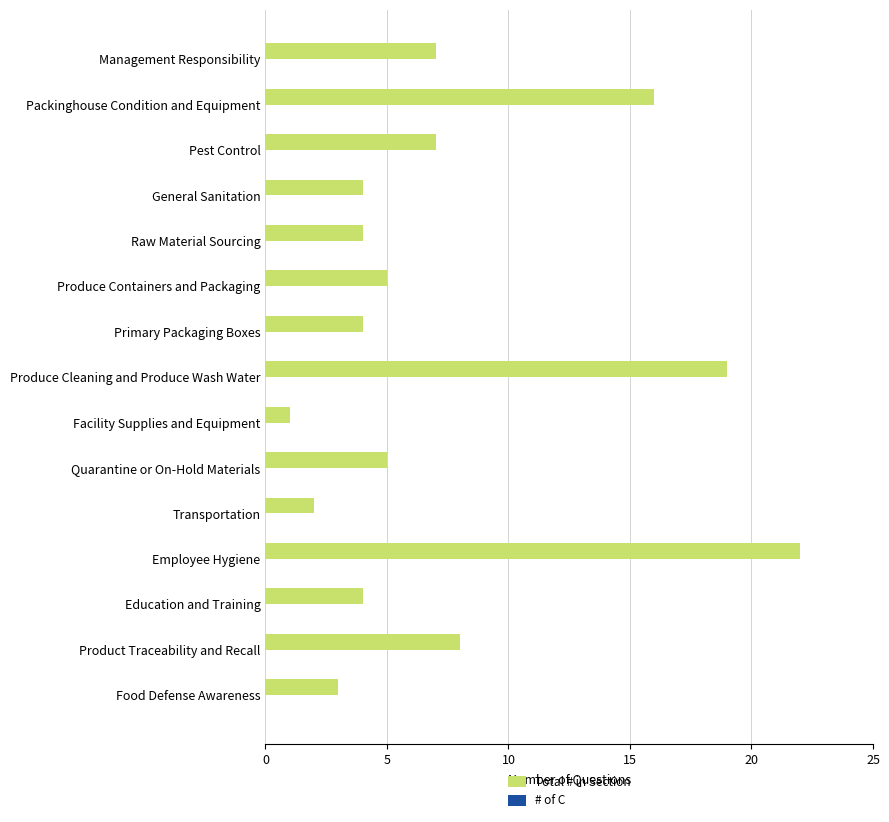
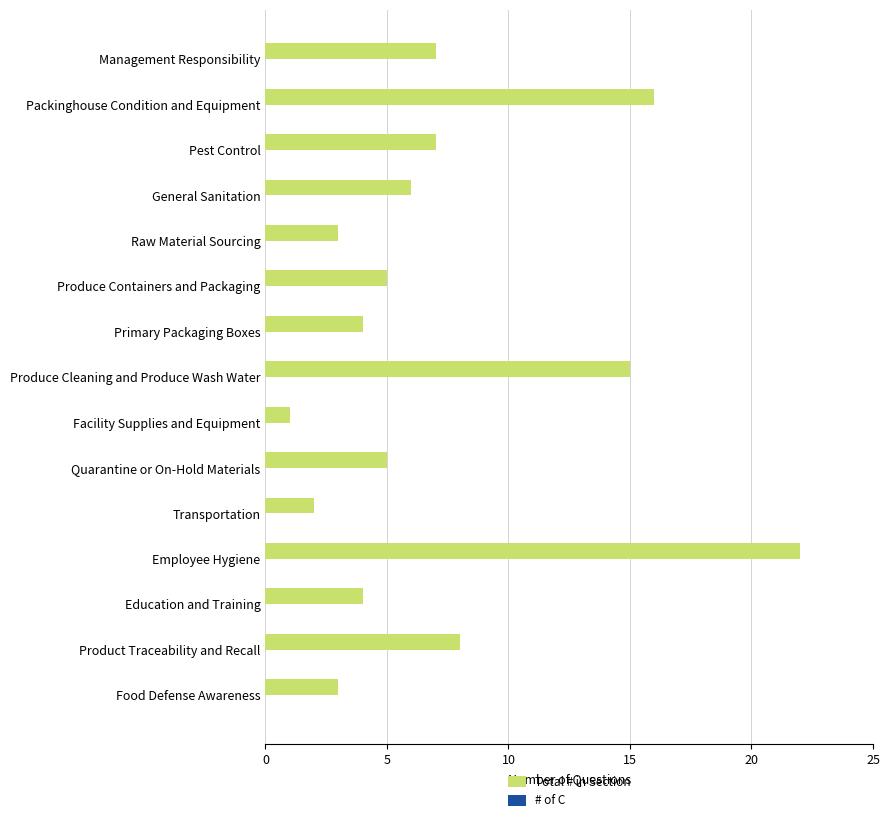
Total # in Section, General Sanitation: 4 -> 6
Total # in Section, Raw Material Sourcing: 4 -> 3
Total # in Section, Produce Cleaning and Produce Wash Water: 19 -> 15
